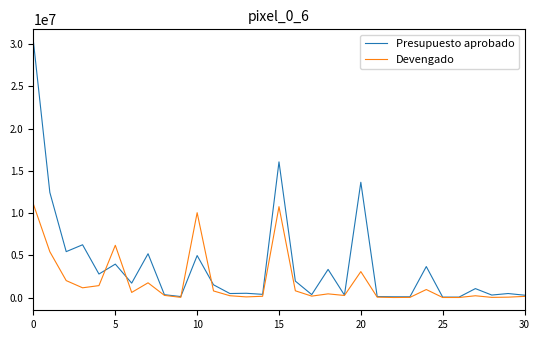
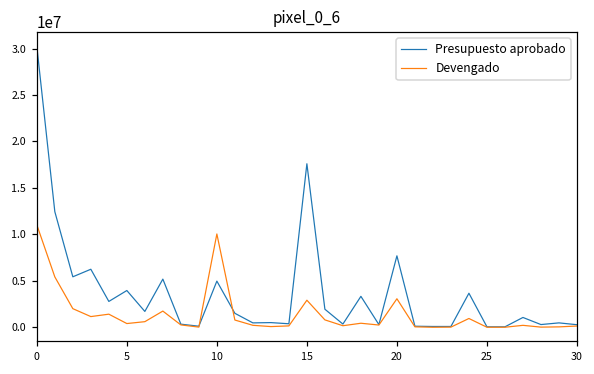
Devengado, 5: 6000000 -> 0
Presupuesto aprobado, 15: 16000000 -> 18000000
Devengado, 15: 11000000 -> 3000000
Presupuesto aprobado, 20: 14000000 -> 8000000
